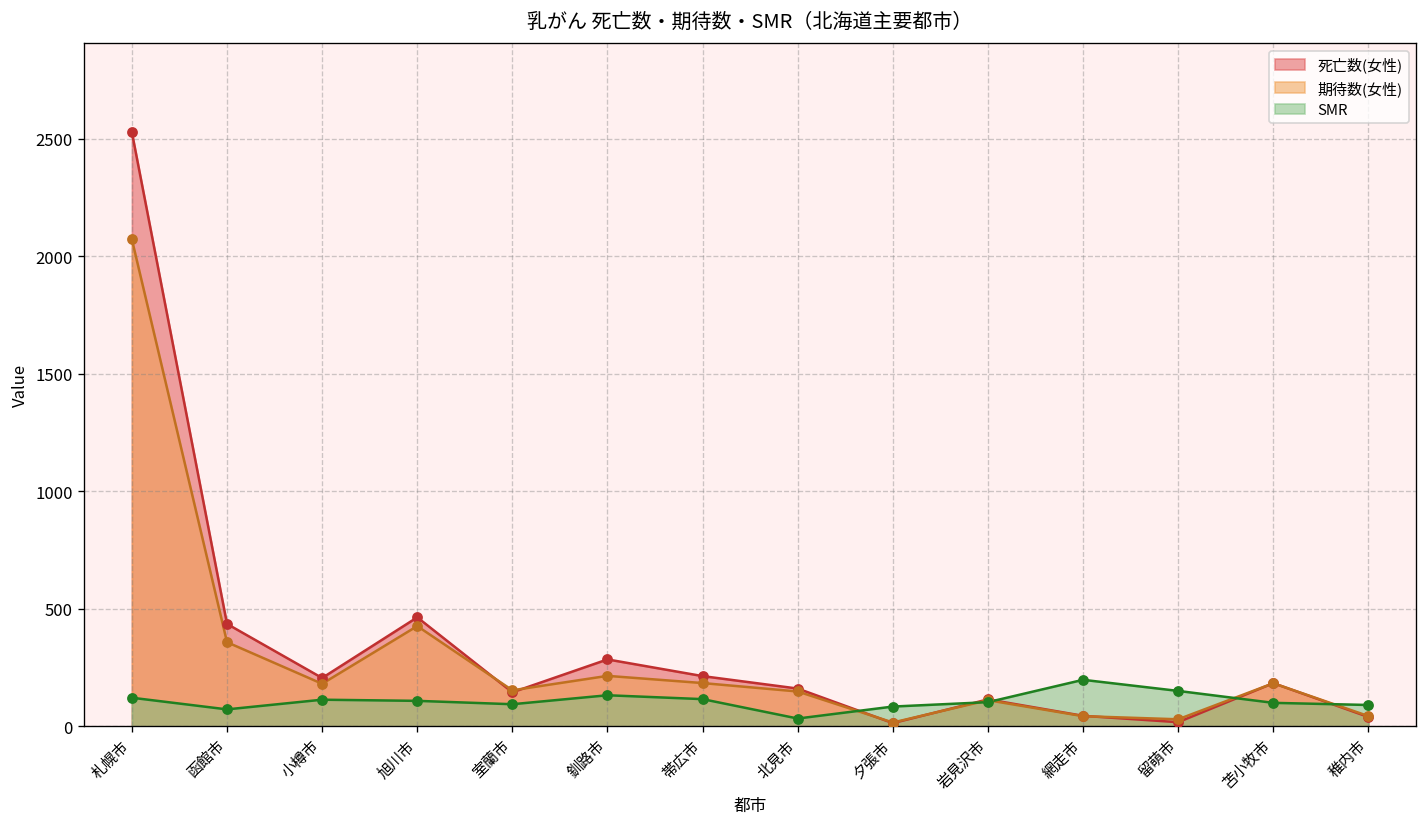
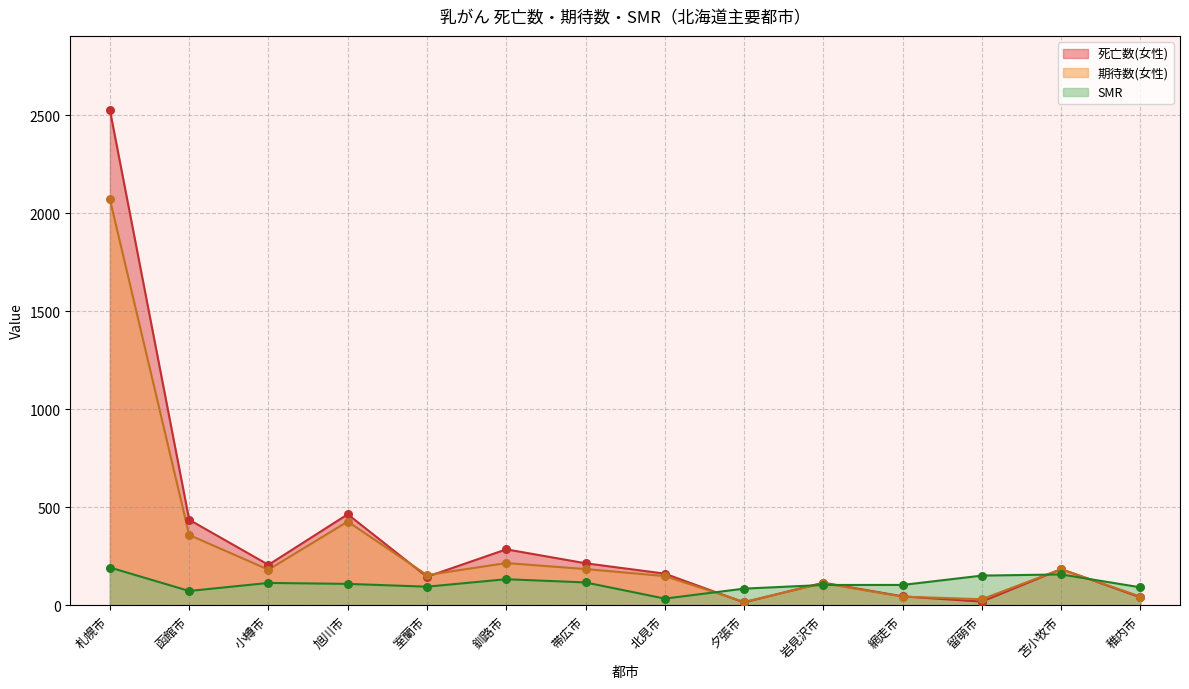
SMR, 札幌市: 120 -> 190
SMR, 網走市: 200 -> 100
SMR, 苫小牧市: 100 -> 160
